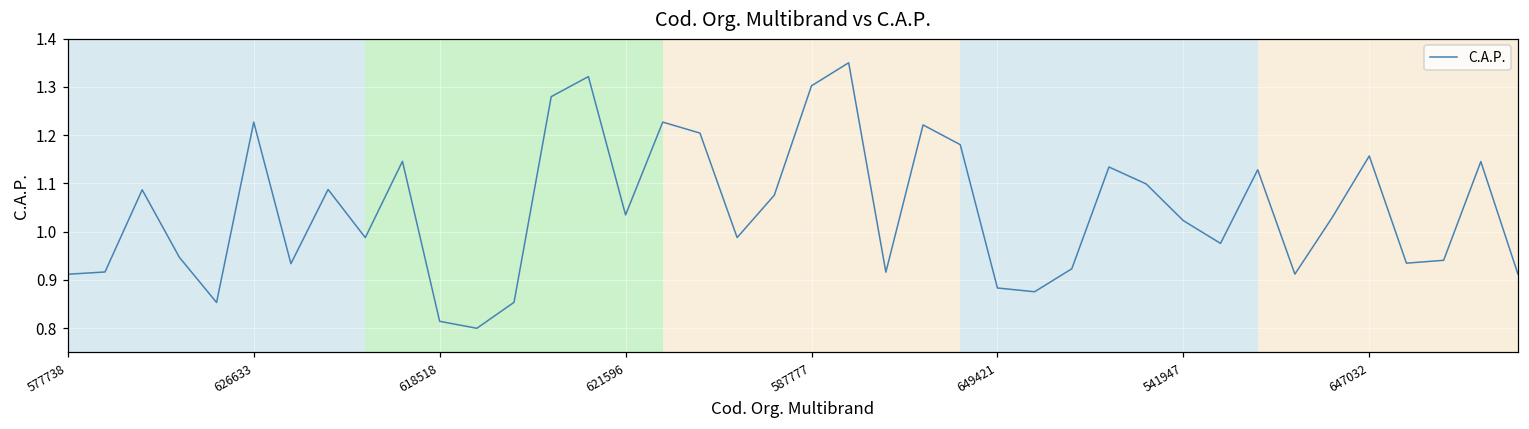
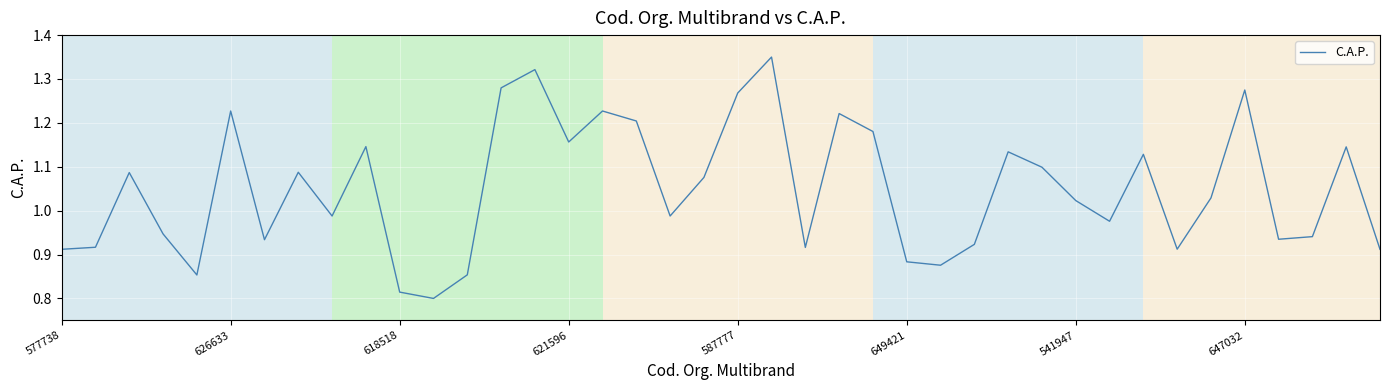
621596: 1.03 -> 1.16
587777: 1.30 -> 1.27
647032: 1.16 -> 1.27
